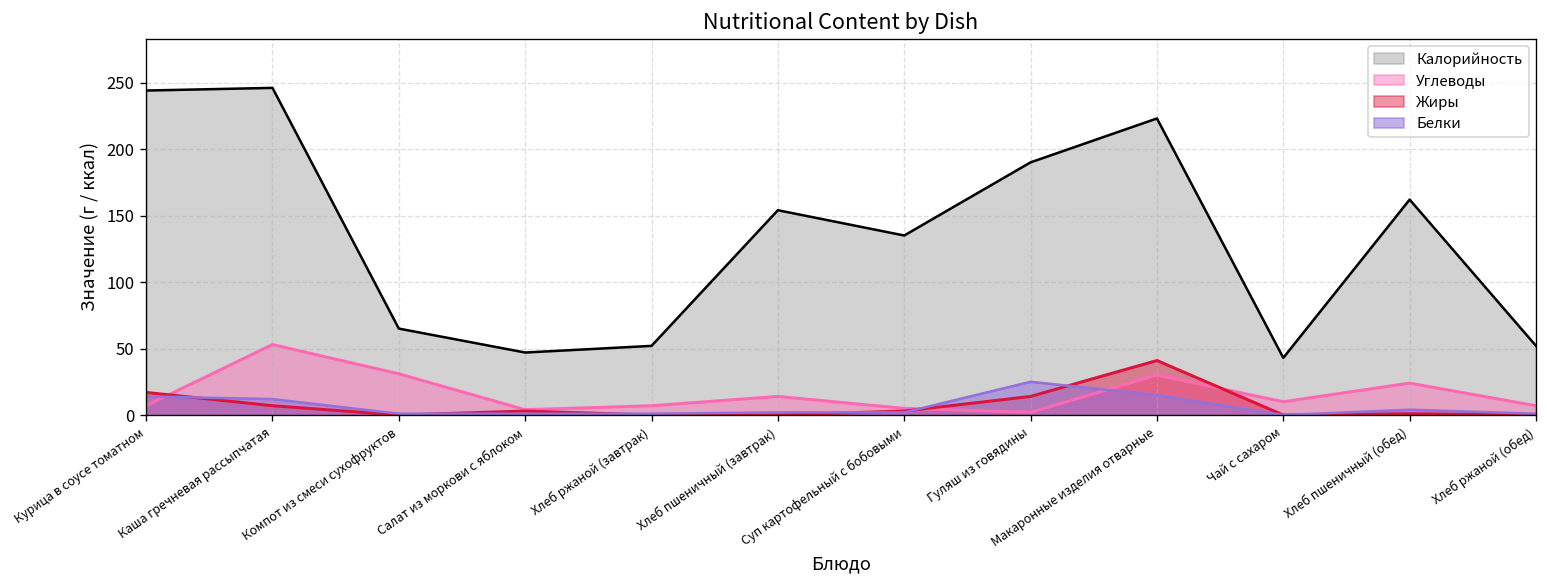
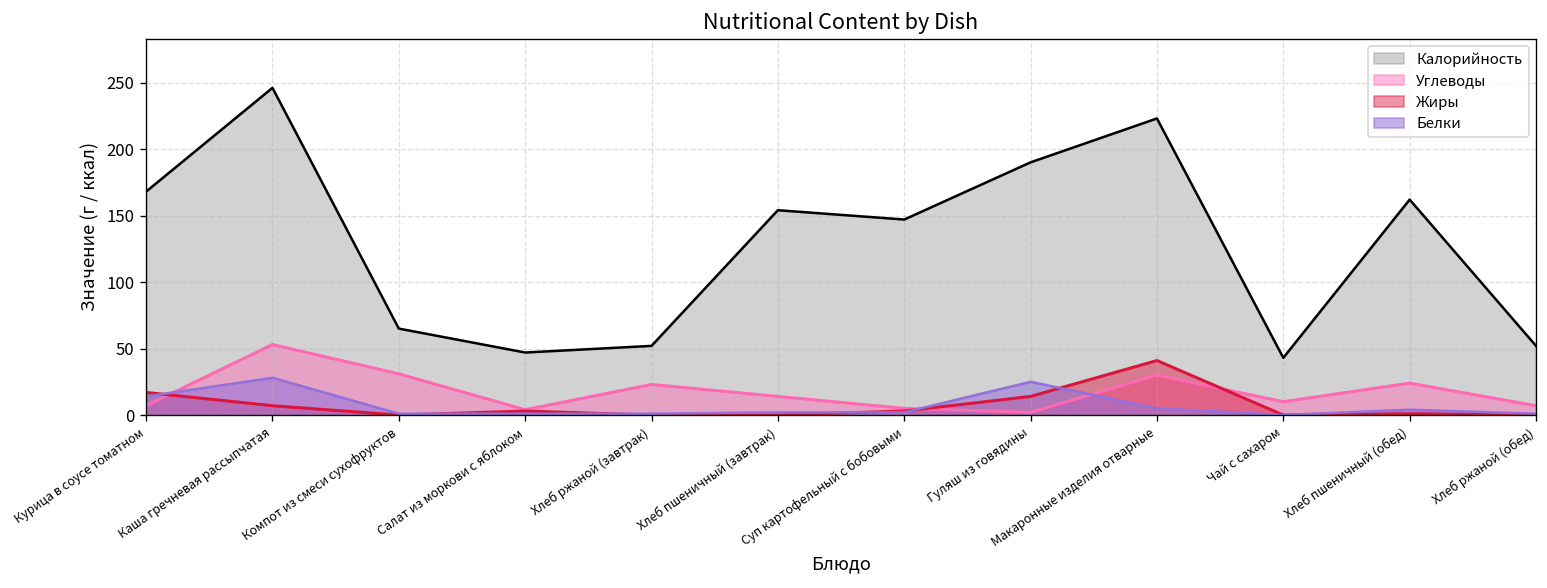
Калорийность, Курица в соусе томатном: 244 -> 168
Белки, Каша гречневая рассыпчатая: 12 -> 28
Углеводы, Хлеб ржаной (завтрак): 7 -> 23
Калорийность, Суп картофельный с бобовыми: 135 -> 147
Белки, Макаронные изделия отварные: 15 -> 5
